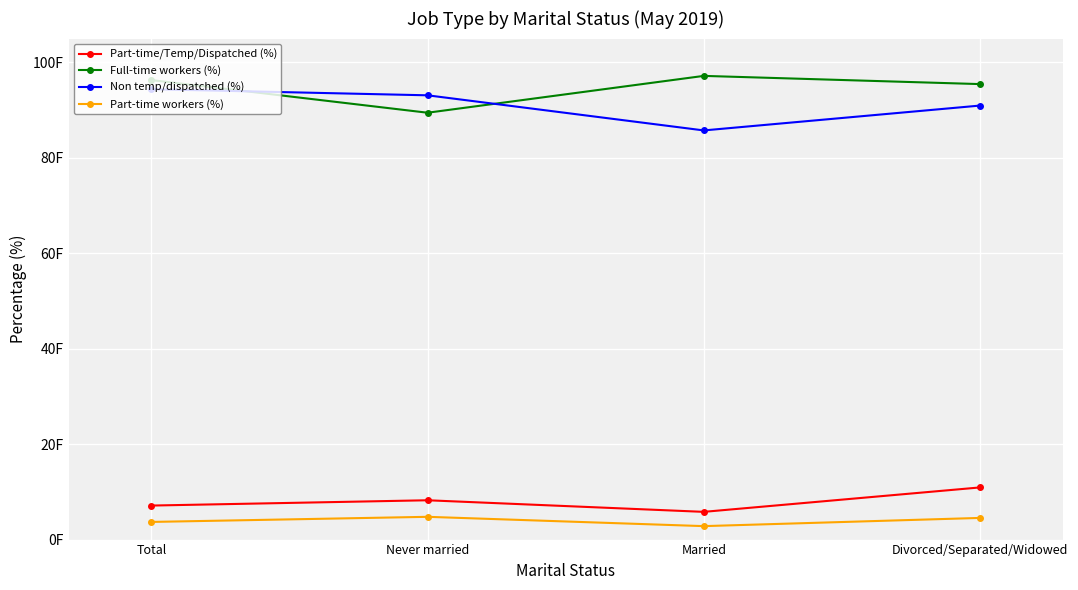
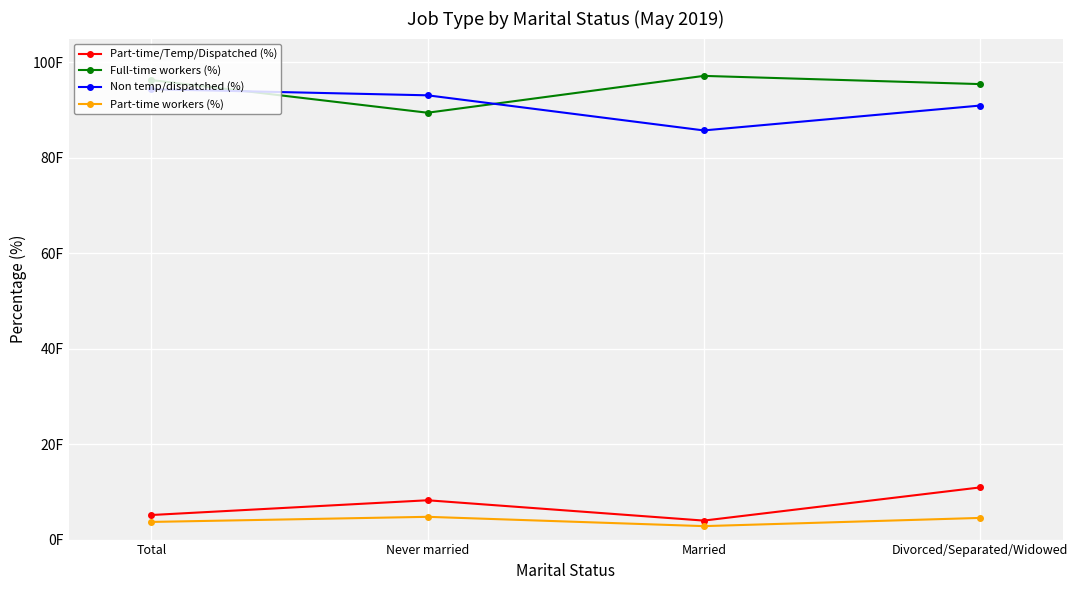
Part-time/Temp/Dispatched (%), Total: 7F -> 5F
Part-time/Temp/Dispatched (%), Married: 6F -> 4F
